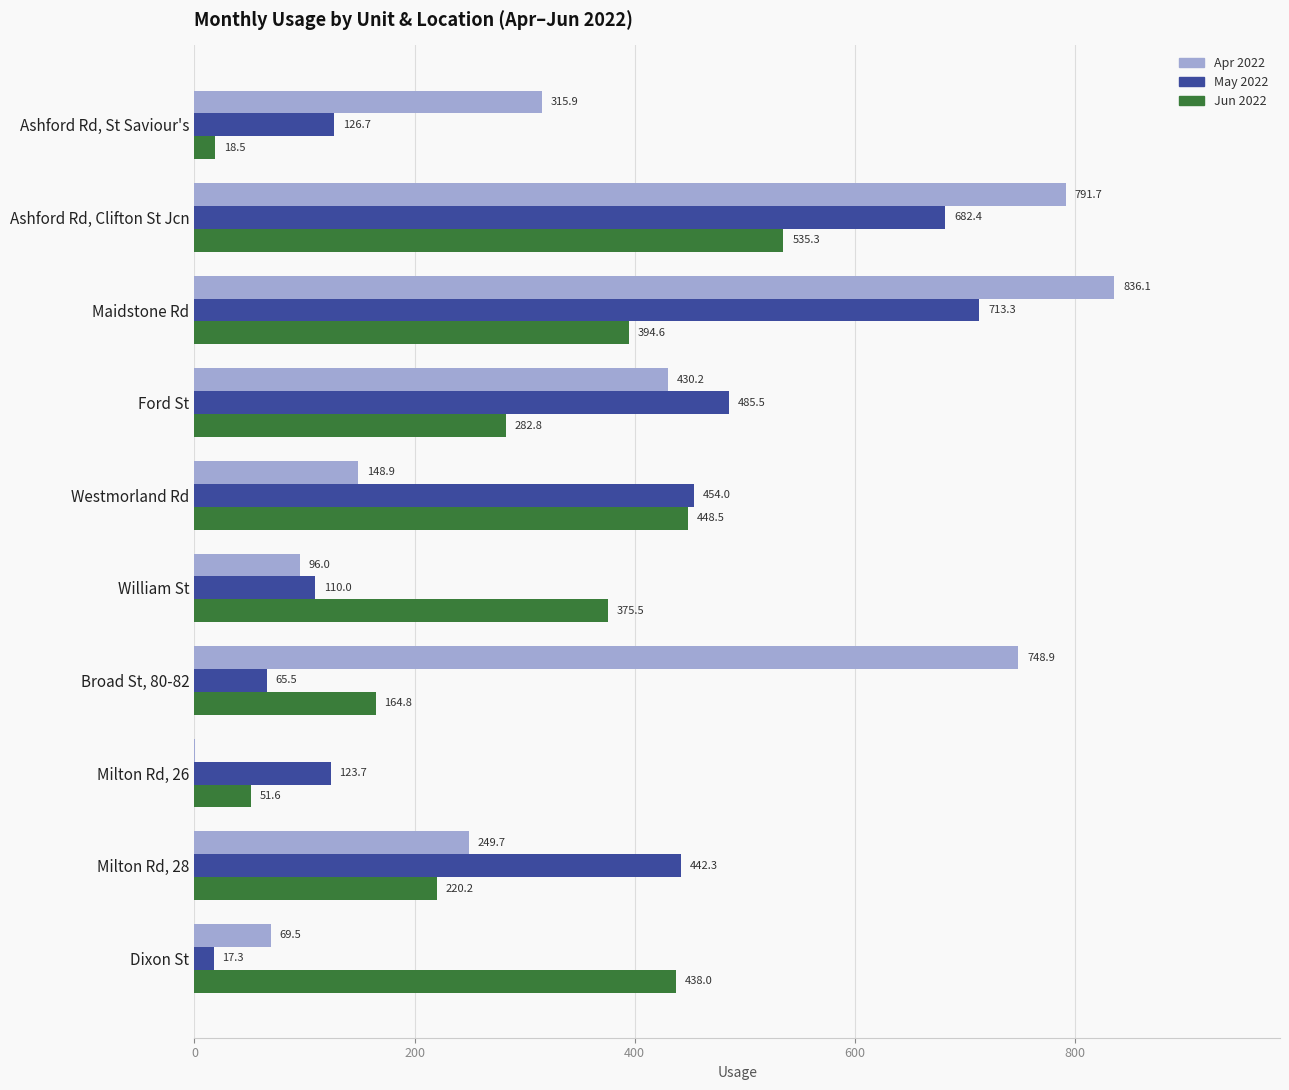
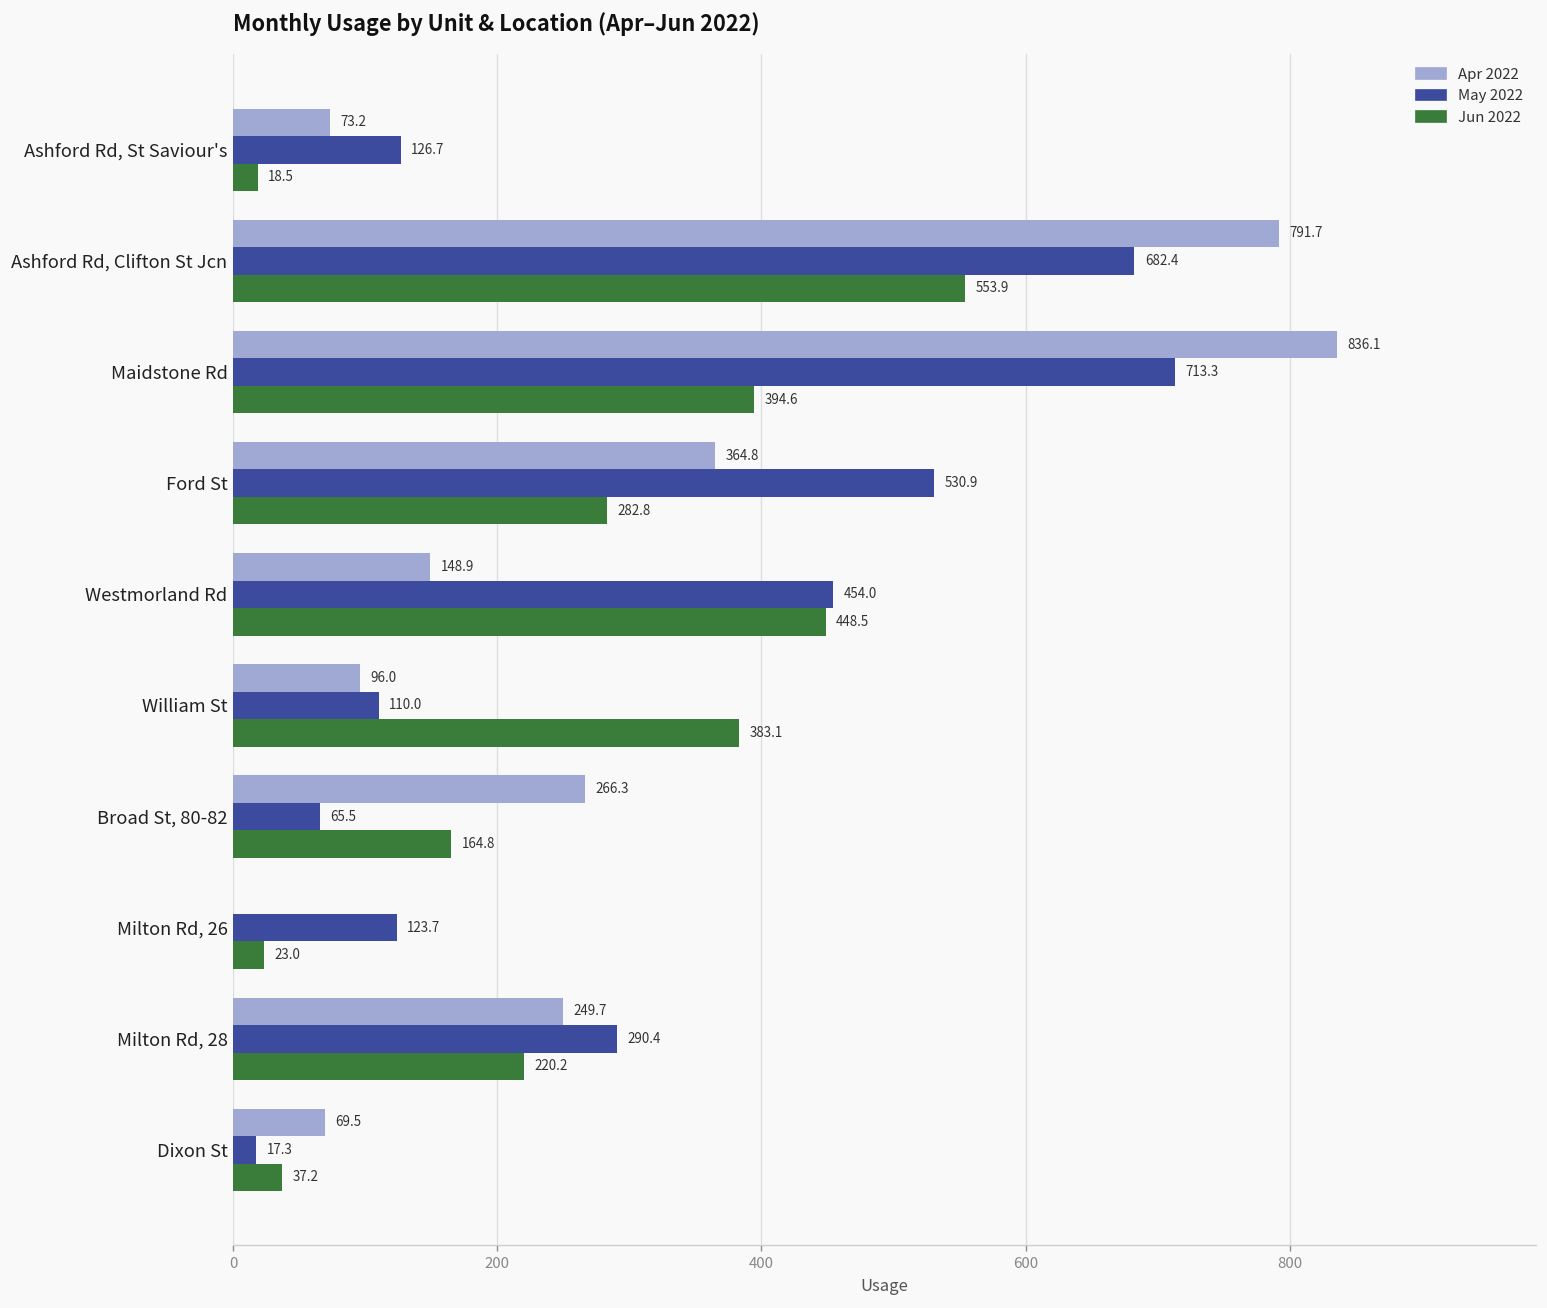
Apr 2022, Ashford Rd, St Saviour's: 315.9 -> 73.2
Jun 2022, Ashford Rd, Clifton St Jcn: 535.3 -> 553.9
Apr 2022, Ford St: 430.2 -> 364.8
May 2022, Ford St: 485.5 -> 530.9
Jun 2022, William St: 375.5 -> 383.1
Apr 2022, Broad St, 80-82: 748.9 -> 266.3
Jun 2022, Milton Rd, 26: 51.6 -> 23.0
May 2022, Milton Rd, 28: 442.3 -> 290.4
Jun 2022, Dixon St: 438.0 -> 37.2
